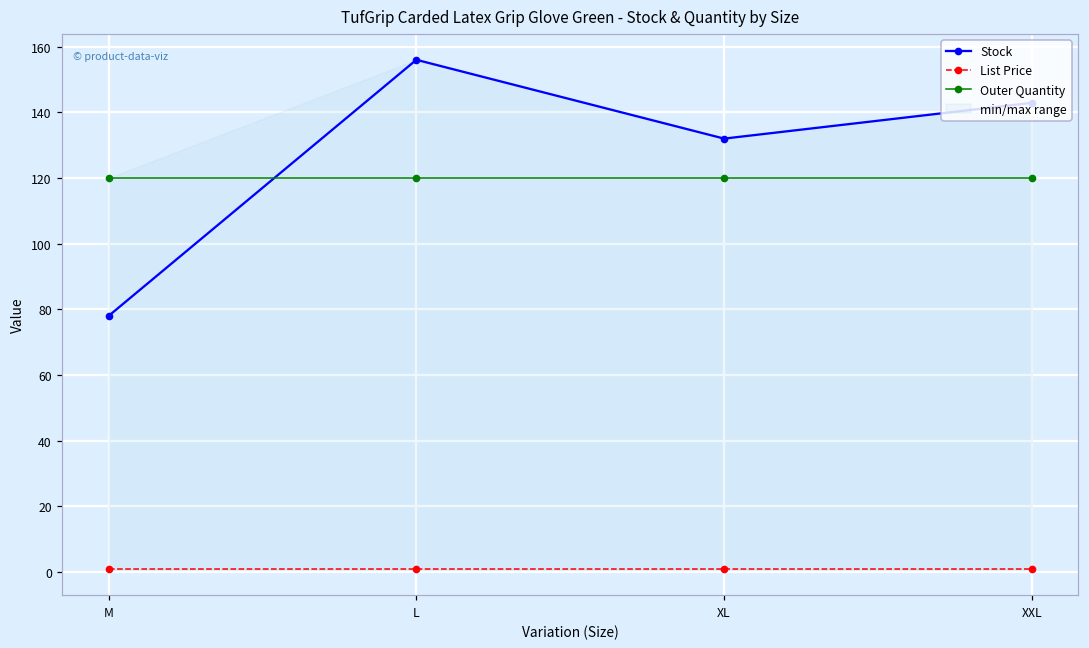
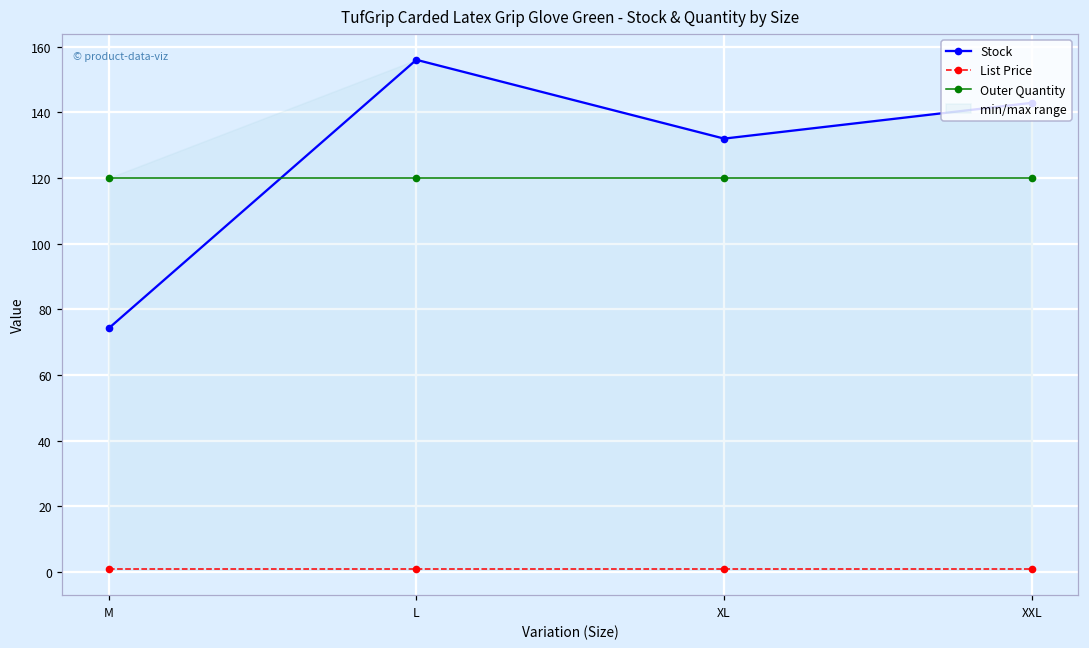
Stock, M: 78 -> 74
